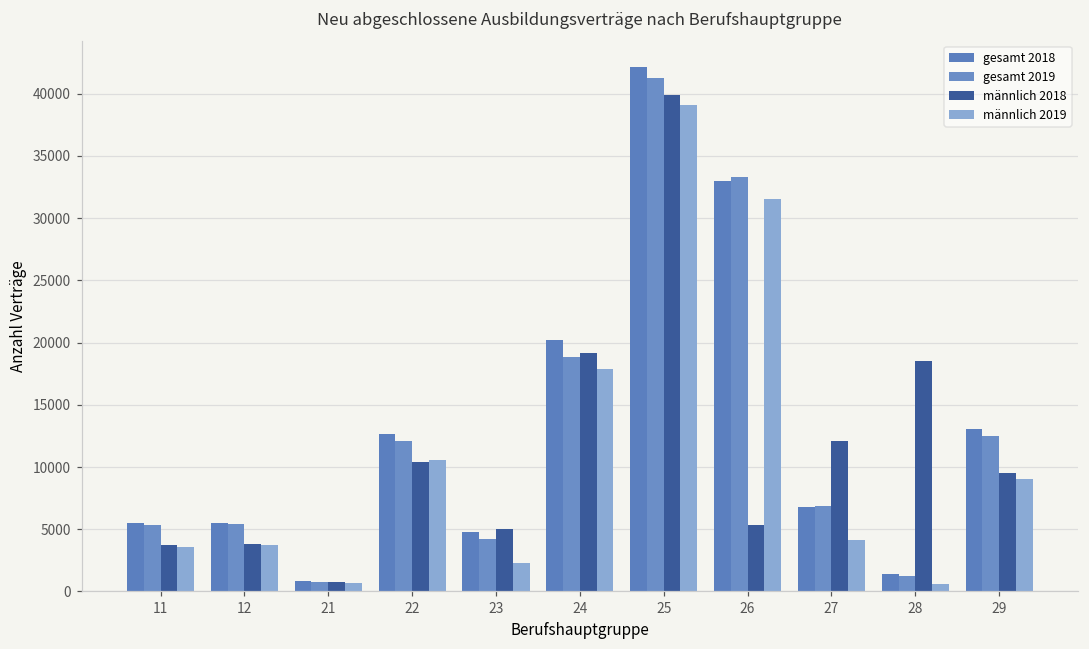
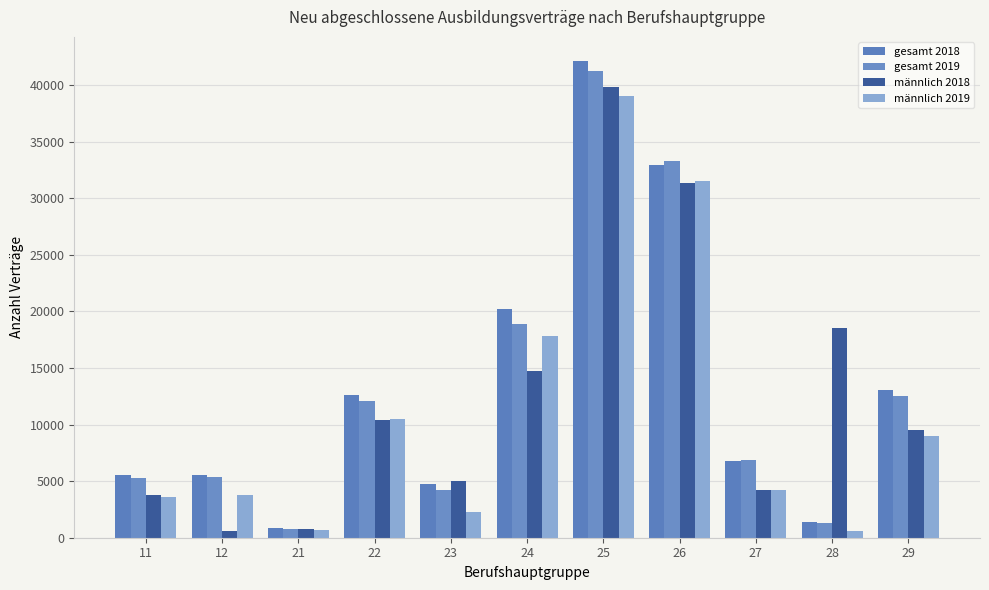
männlich 2018, 12: 3800 -> 600
männlich 2018, 24: 19200 -> 14700
männlich 2018, 26: 5300 -> 31300
männlich 2018, 27: 12100 -> 4200
